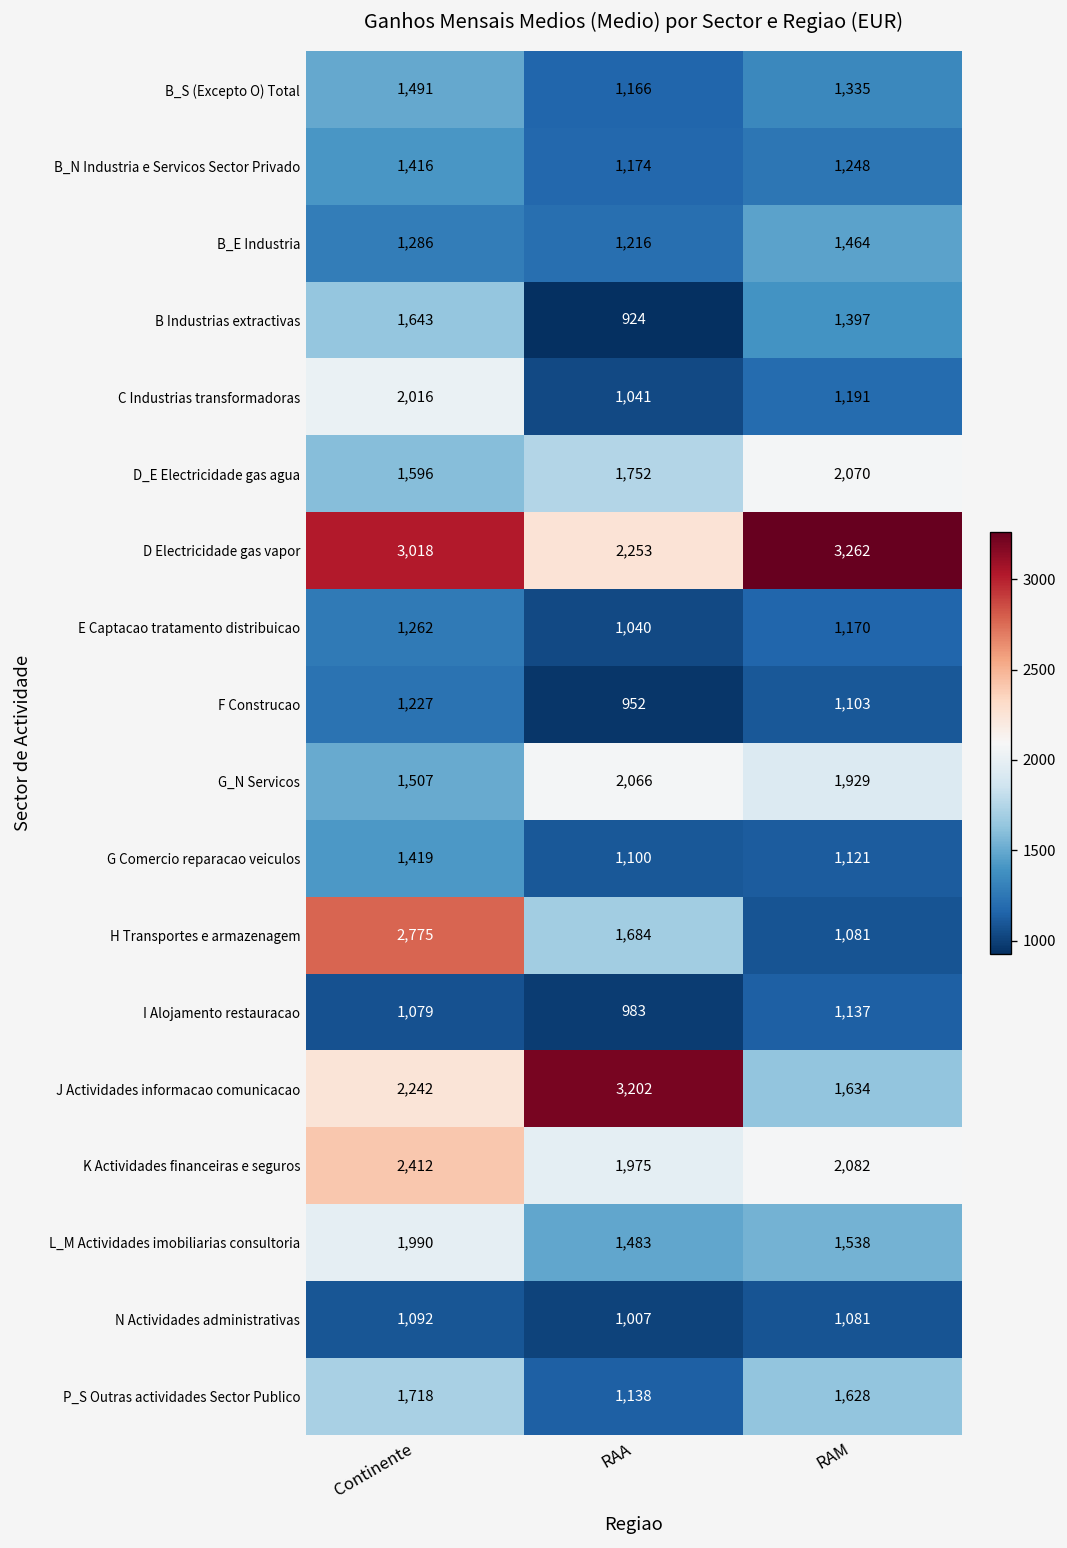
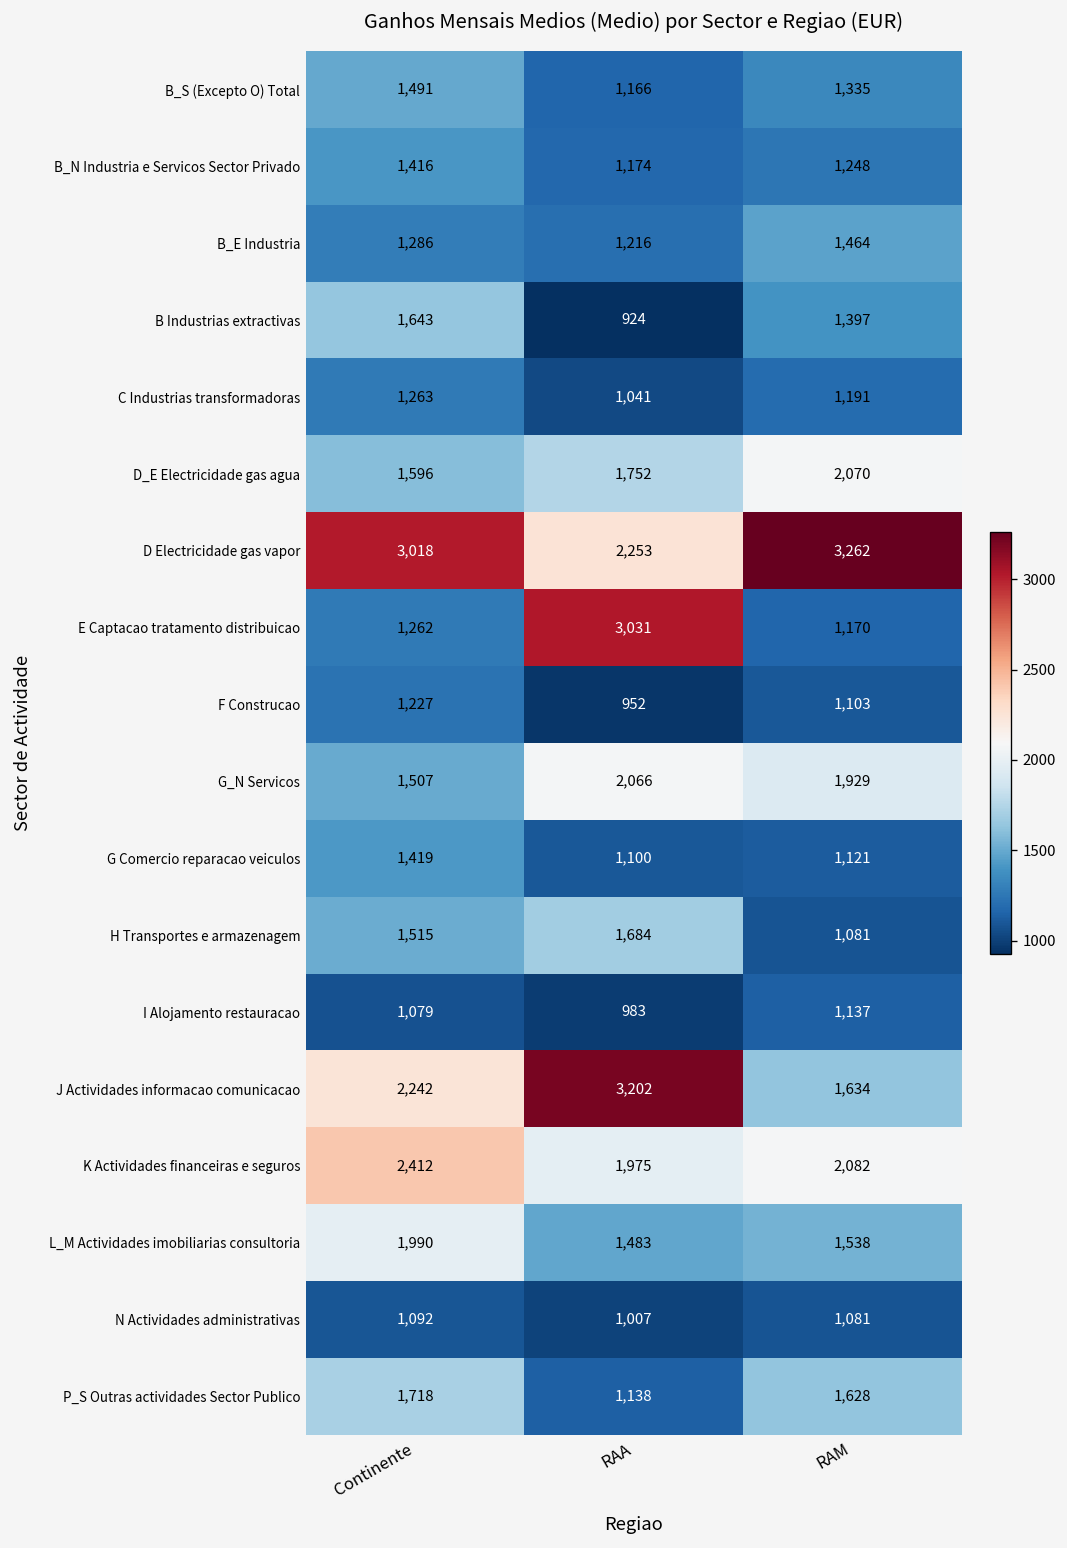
C Industrias transformadoras, Continente: 2,016 -> 1,263
E Captacao tratamento distribuicao, RAA: 1,040 -> 3,031
H Transportes e armazenagem, Continente: 2,775 -> 1,515
